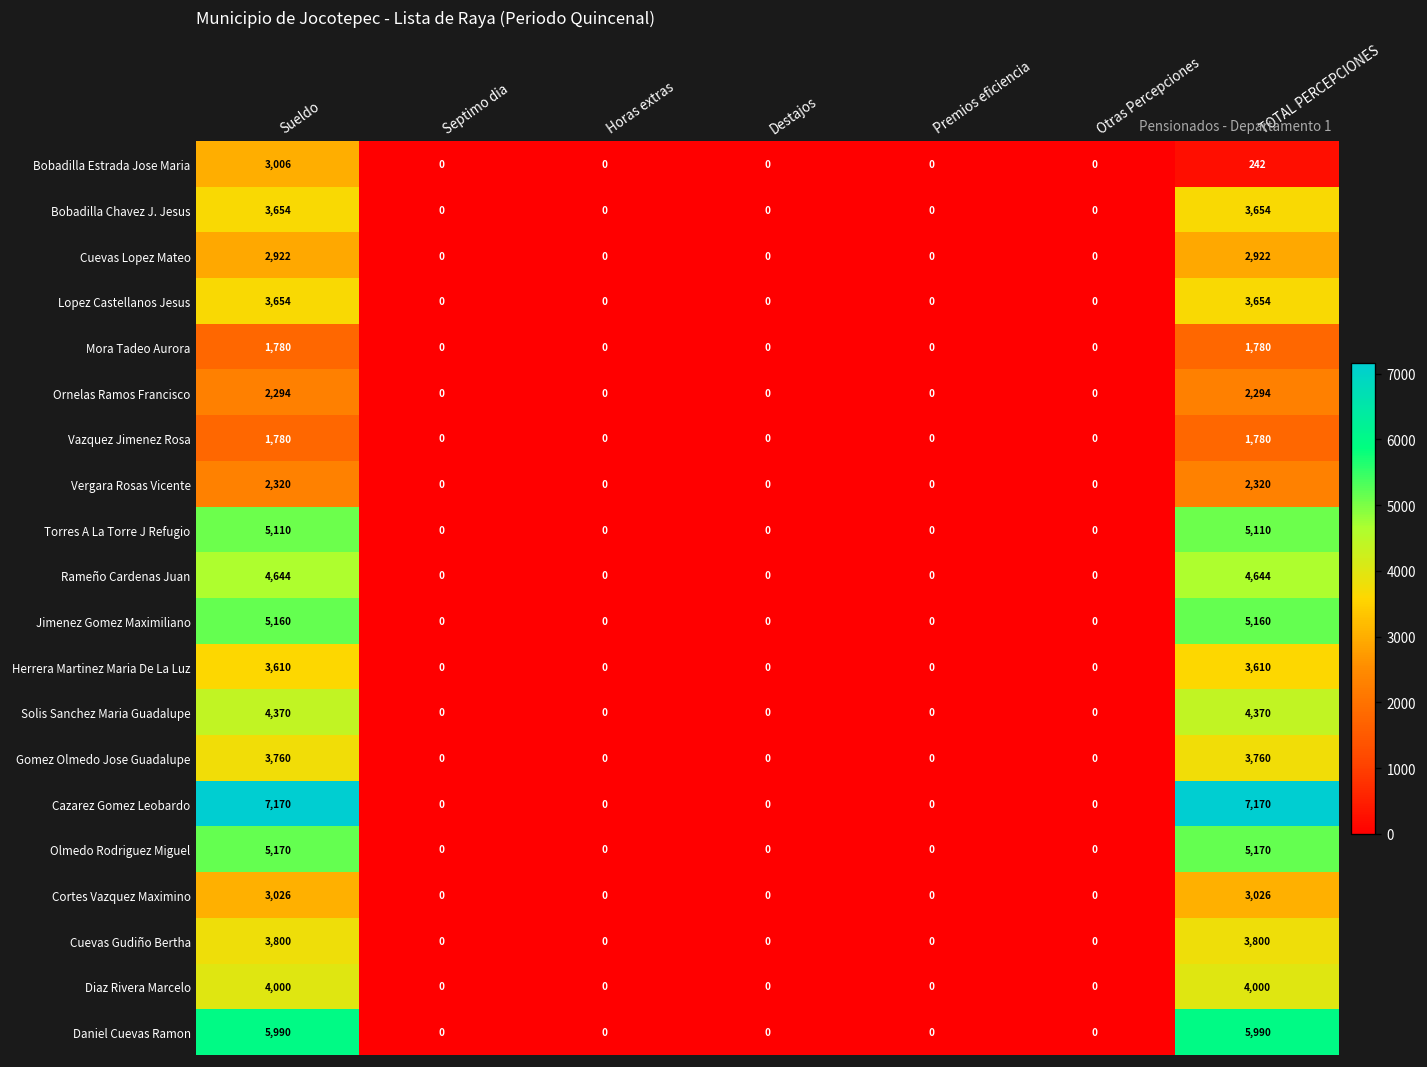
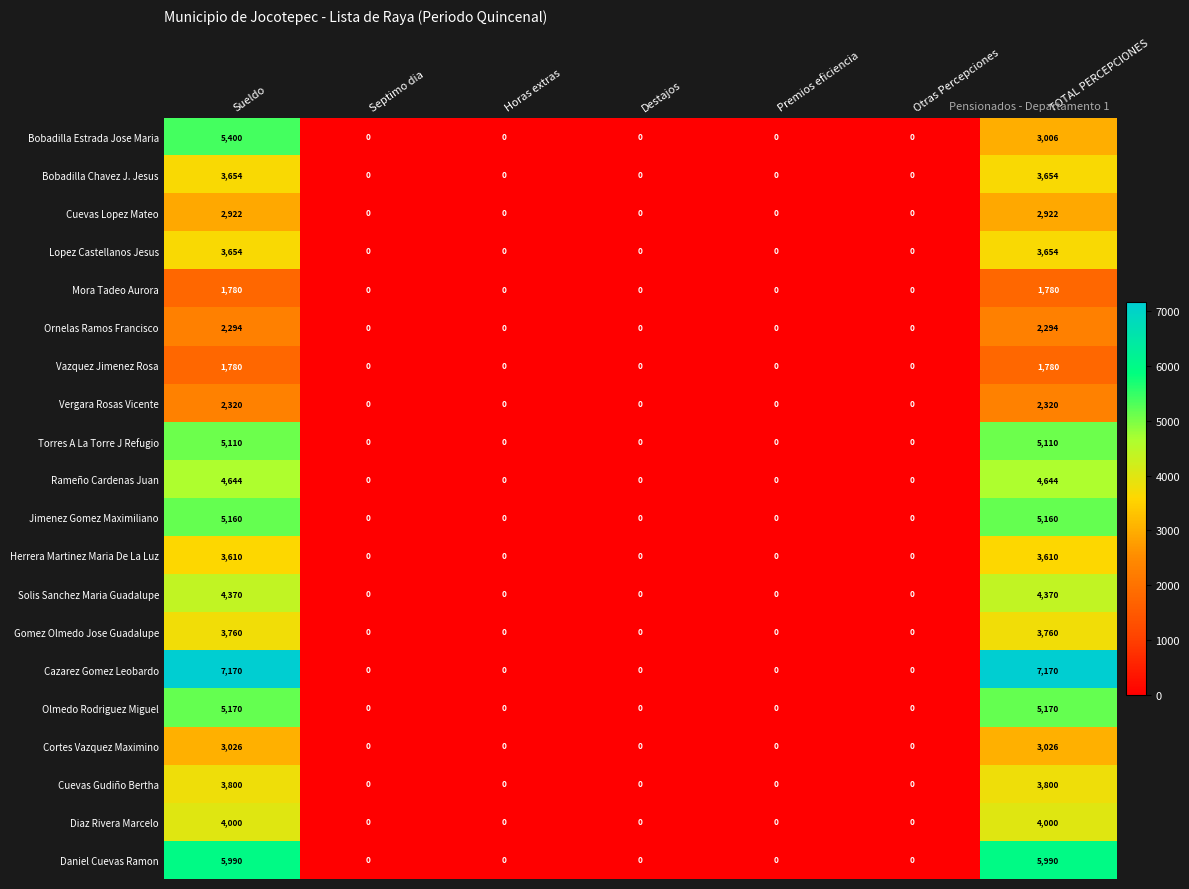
Bobadilla Estrada Jose Maria, Sueldo: 3,006 -> 5,400
Bobadilla Estrada Jose Maria, TOTAL PERCEPCIONES: 242 -> 3,006
